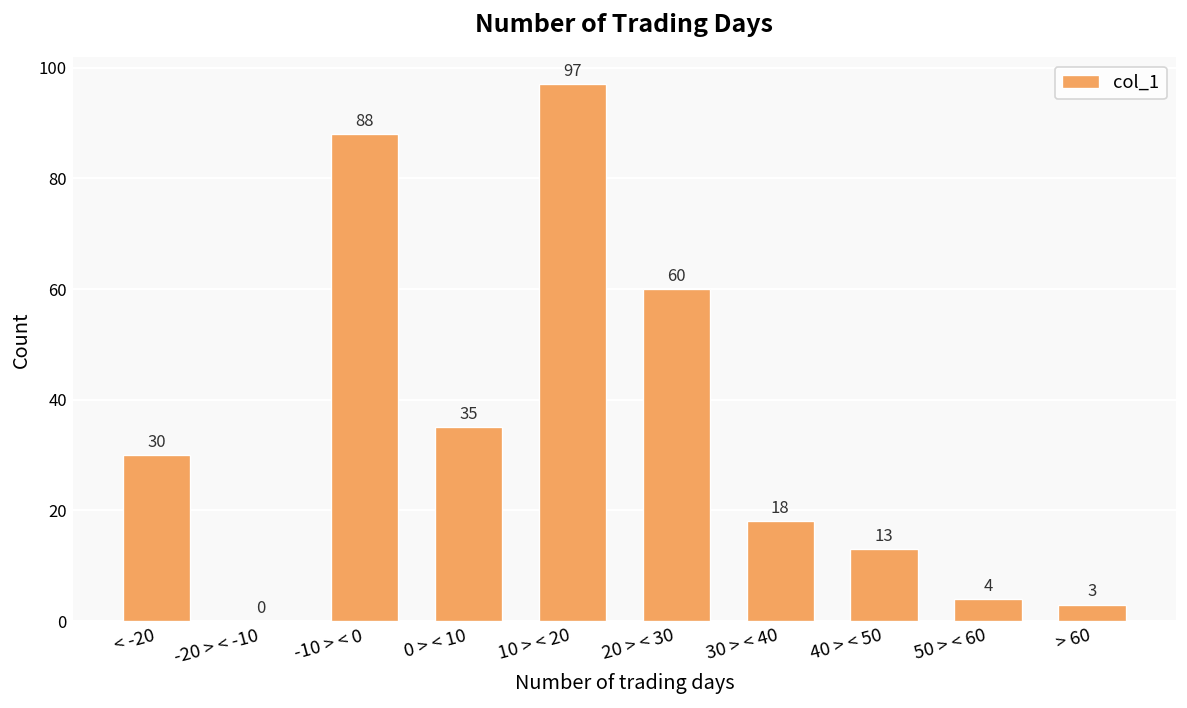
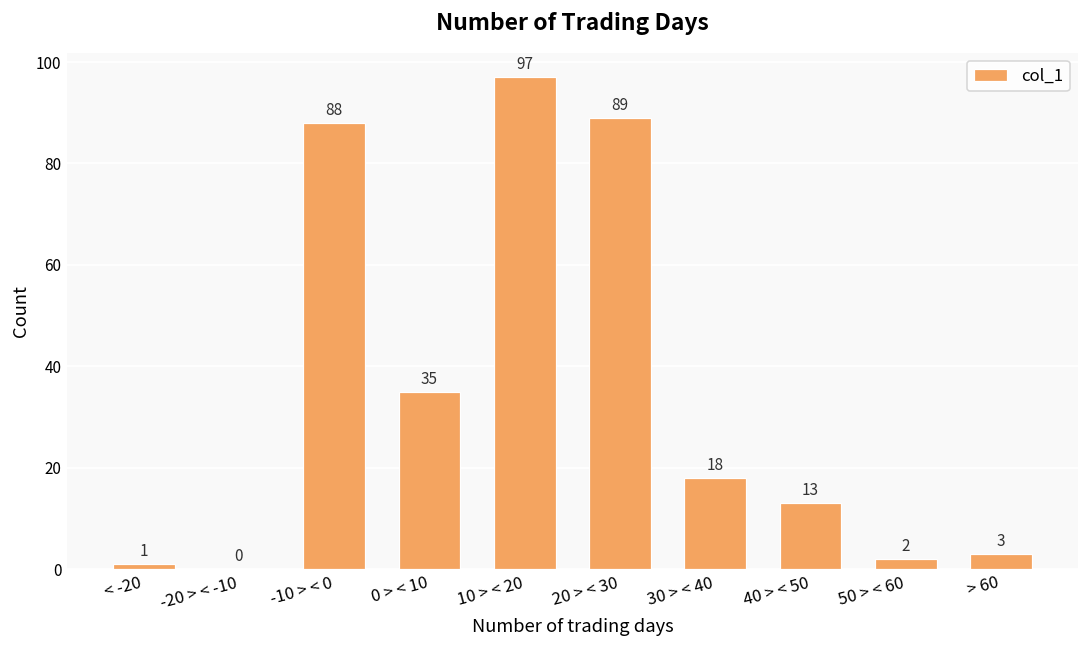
< -20: 30 -> 1
20 > < 30: 60 -> 89
50 > < 60: 4 -> 2
